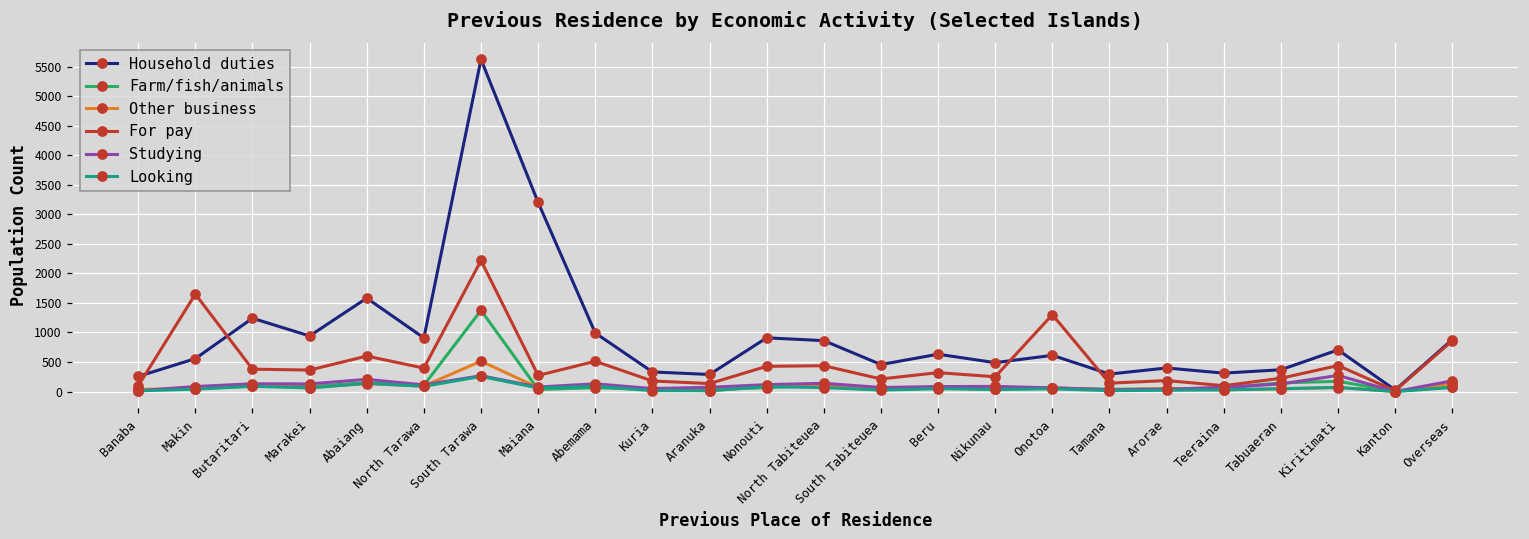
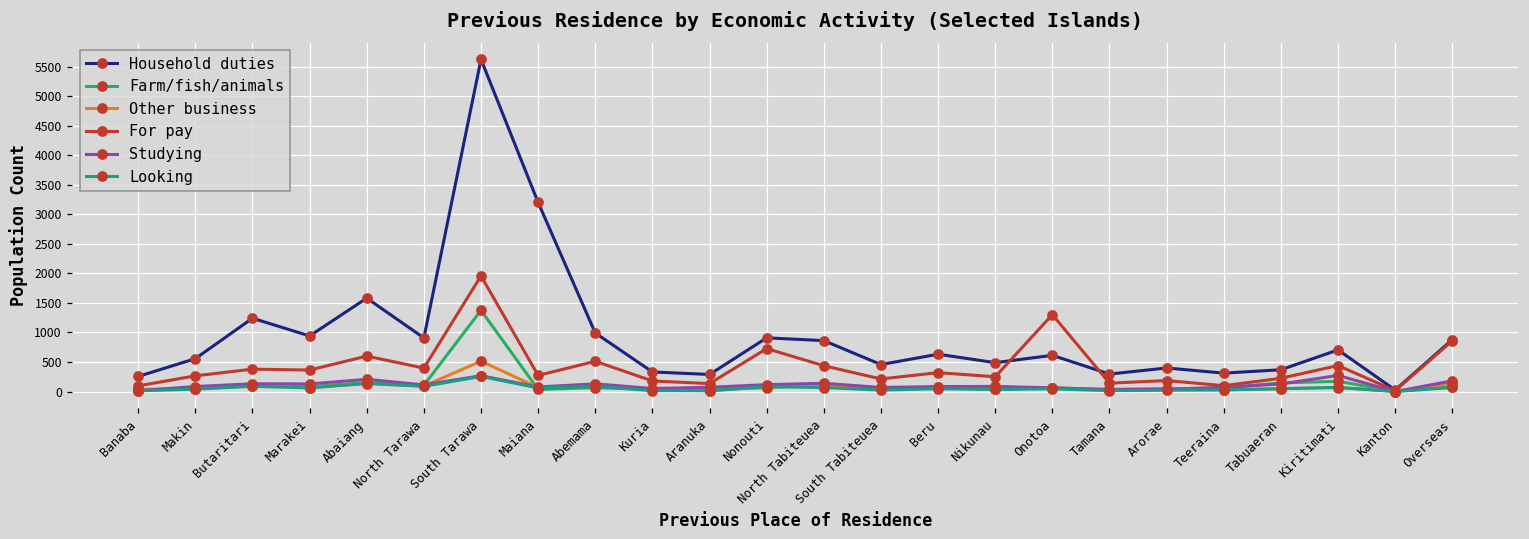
For pay, Makin: 1600 -> 300
For pay, South Tarawa: 2200 -> 2000
For pay, Nonouti: 400 -> 700
